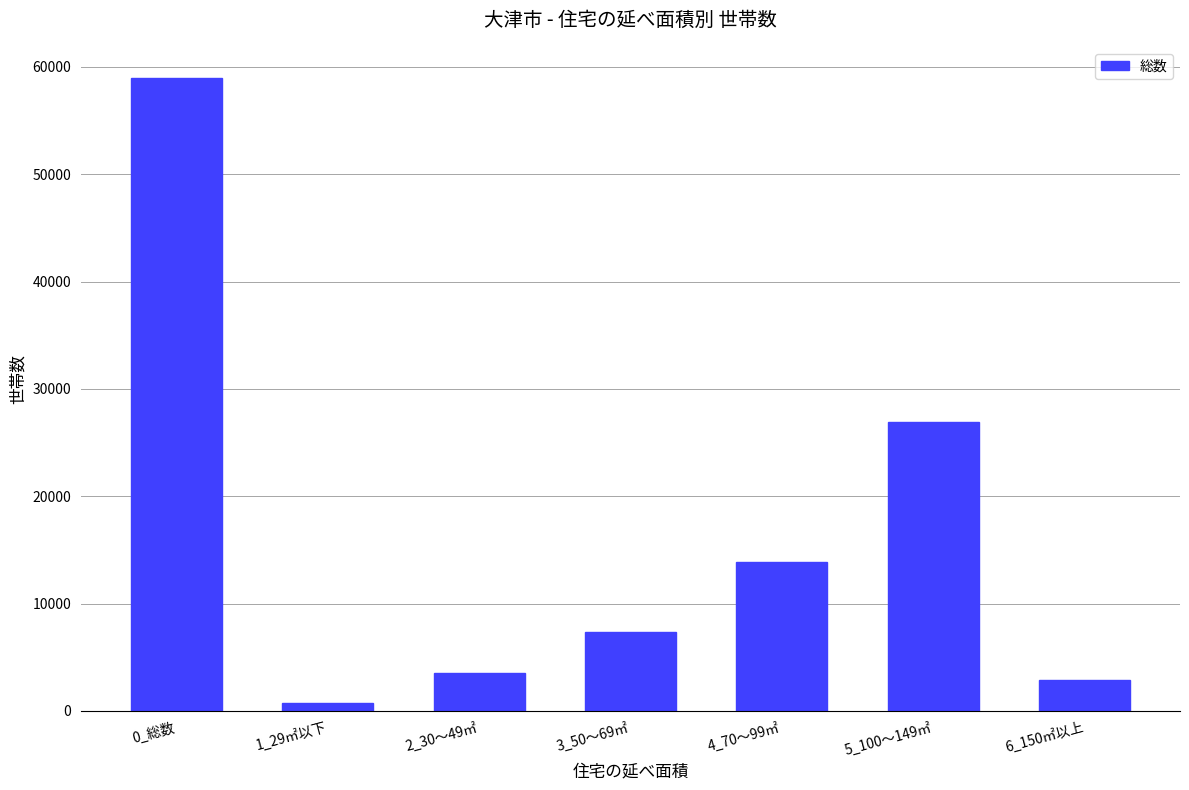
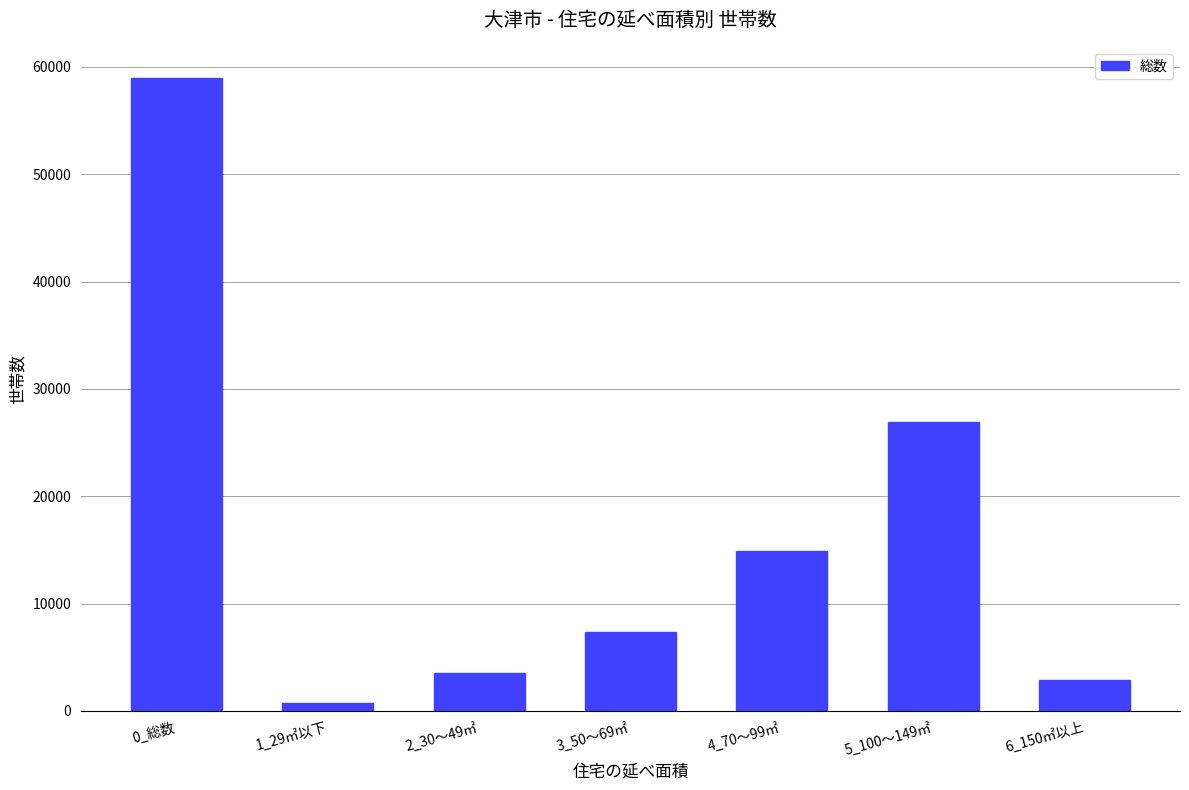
4_70～99㎡: 13900 -> 14900
